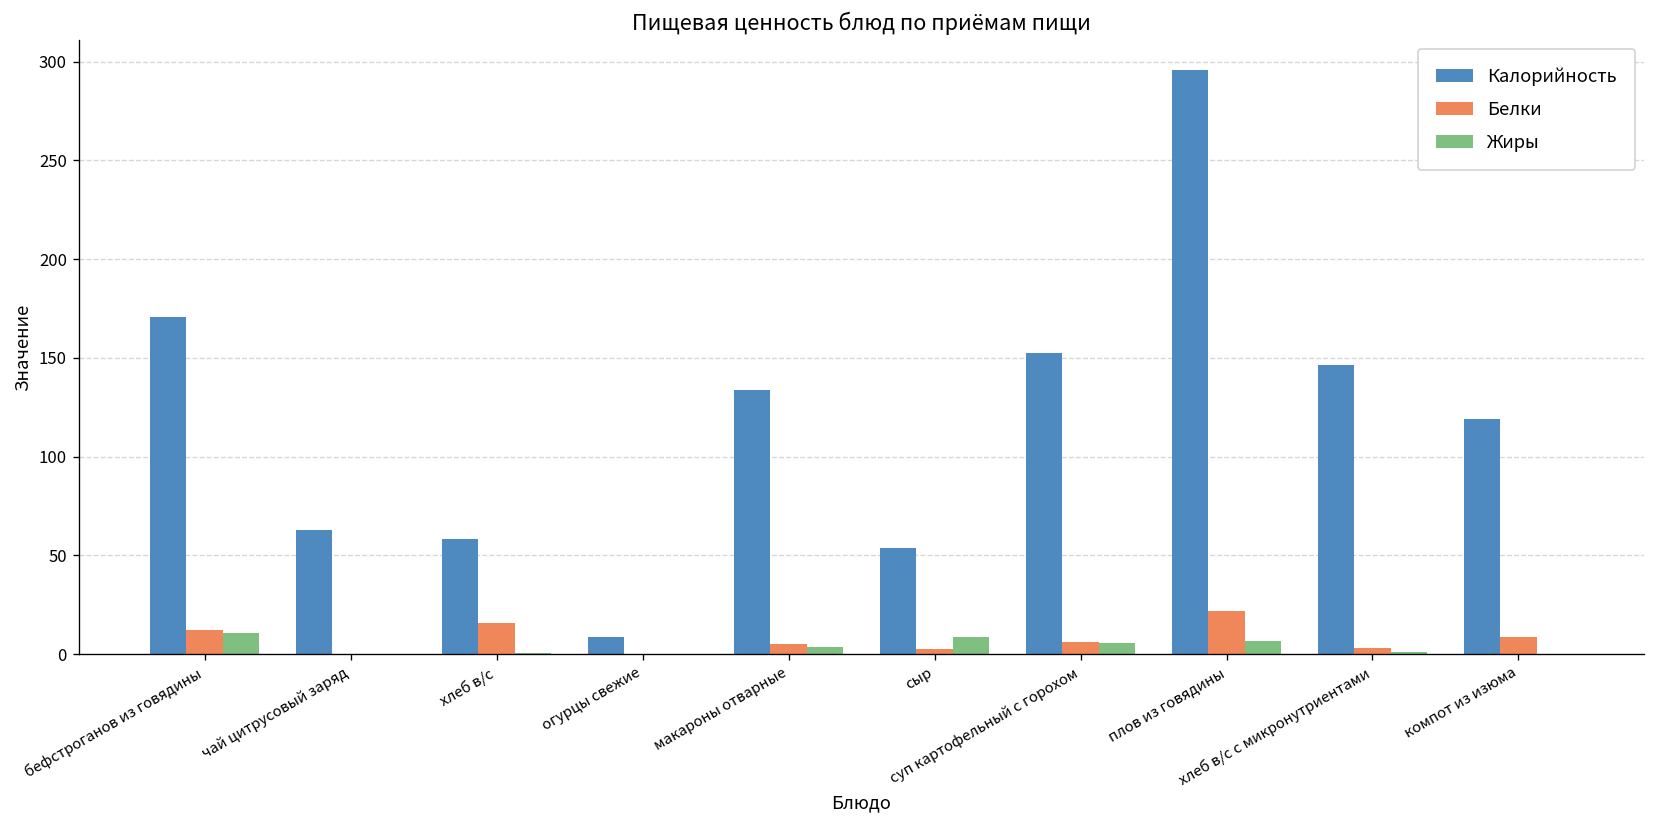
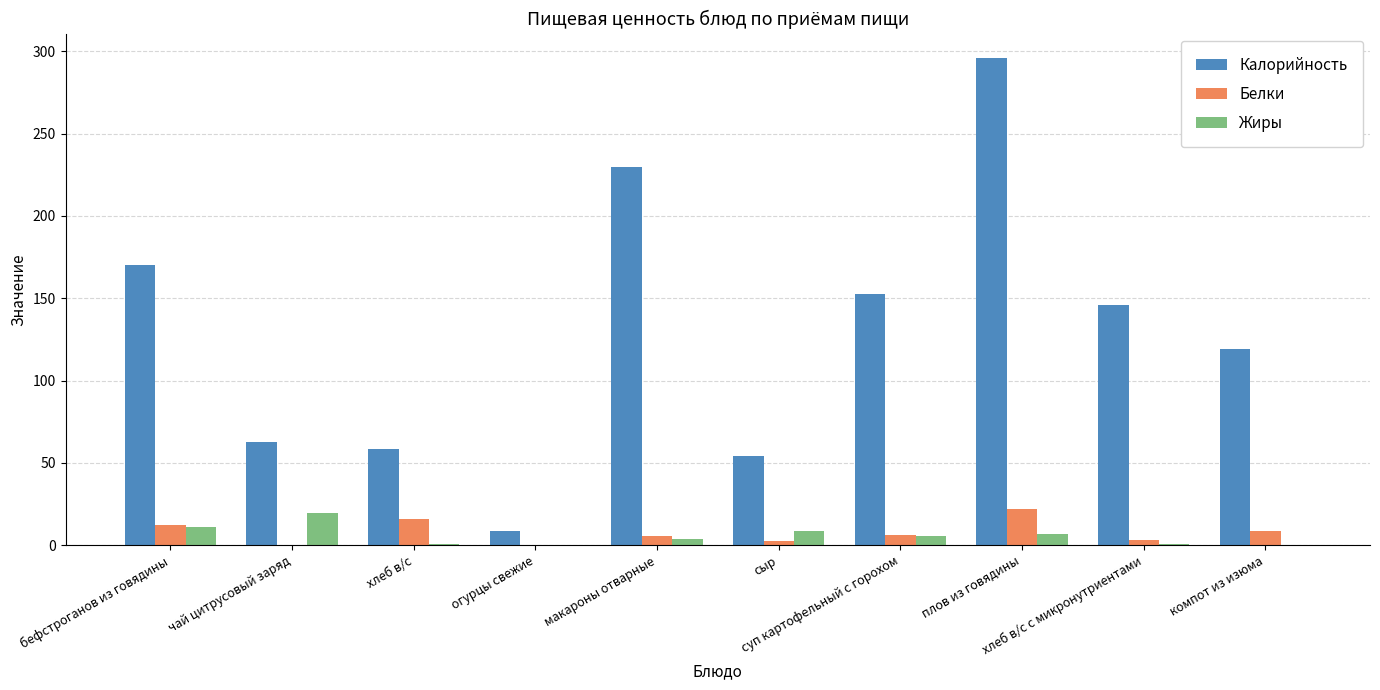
Жиры, чай цитрусовый заряд: 0 -> 20
Калорийность, макароны отварные: 134 -> 230
